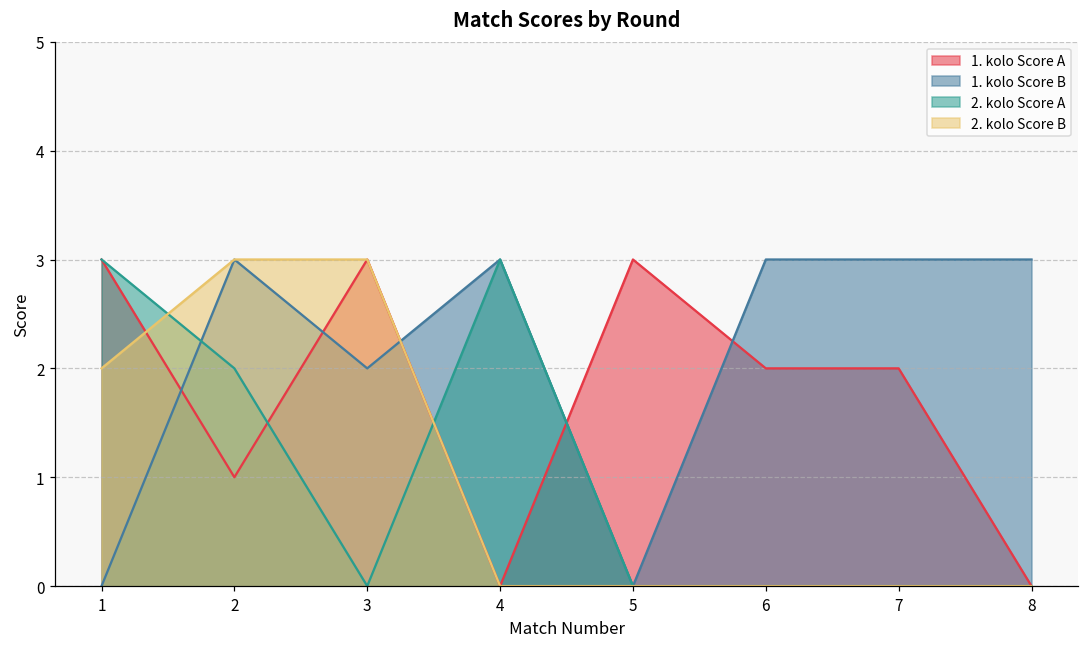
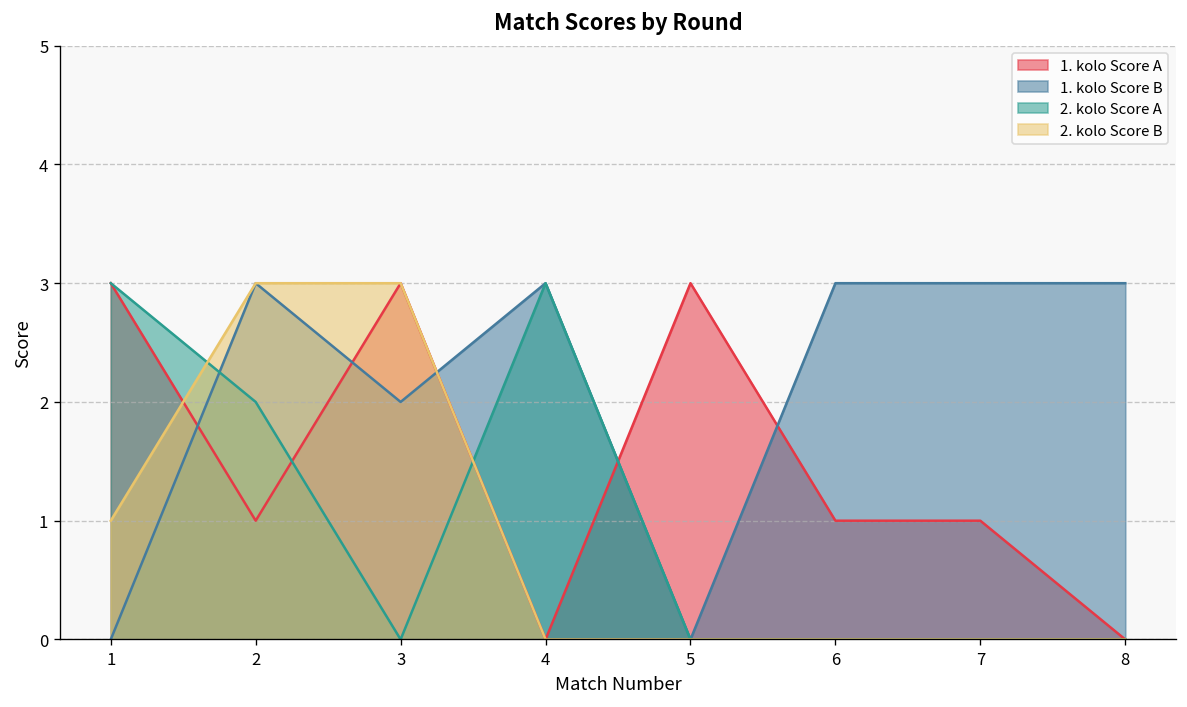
2. kolo Score B, 1: 2 -> 1
1. kolo Score A, 6: 2 -> 1
1. kolo Score A, 7: 2 -> 1
